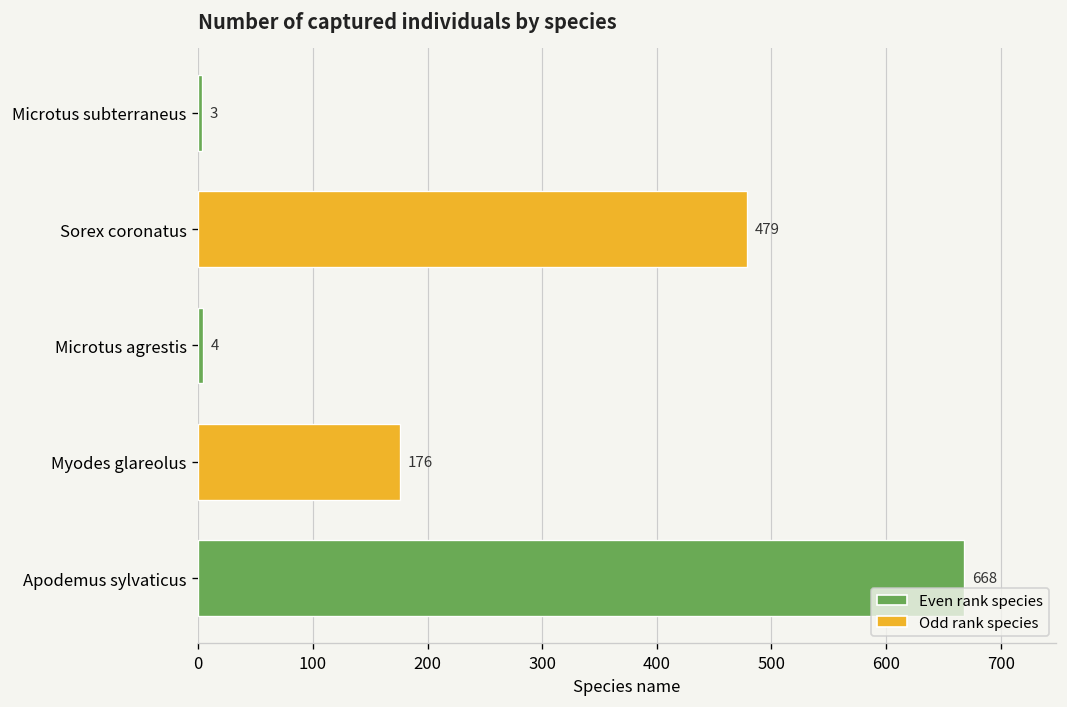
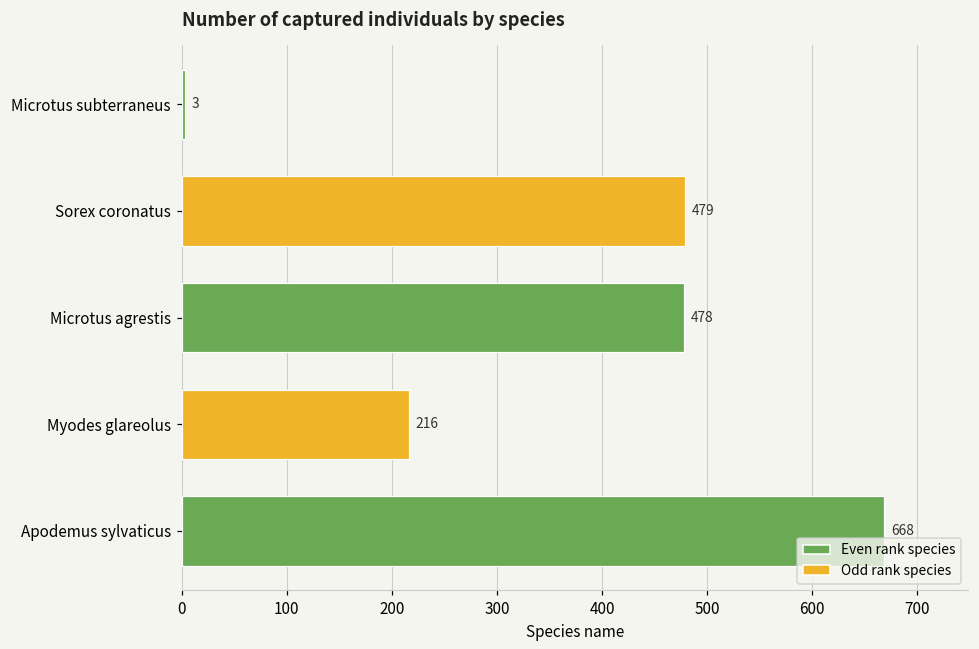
Microtus agrestis: 4 -> 478
Myodes glareolus: 176 -> 216
